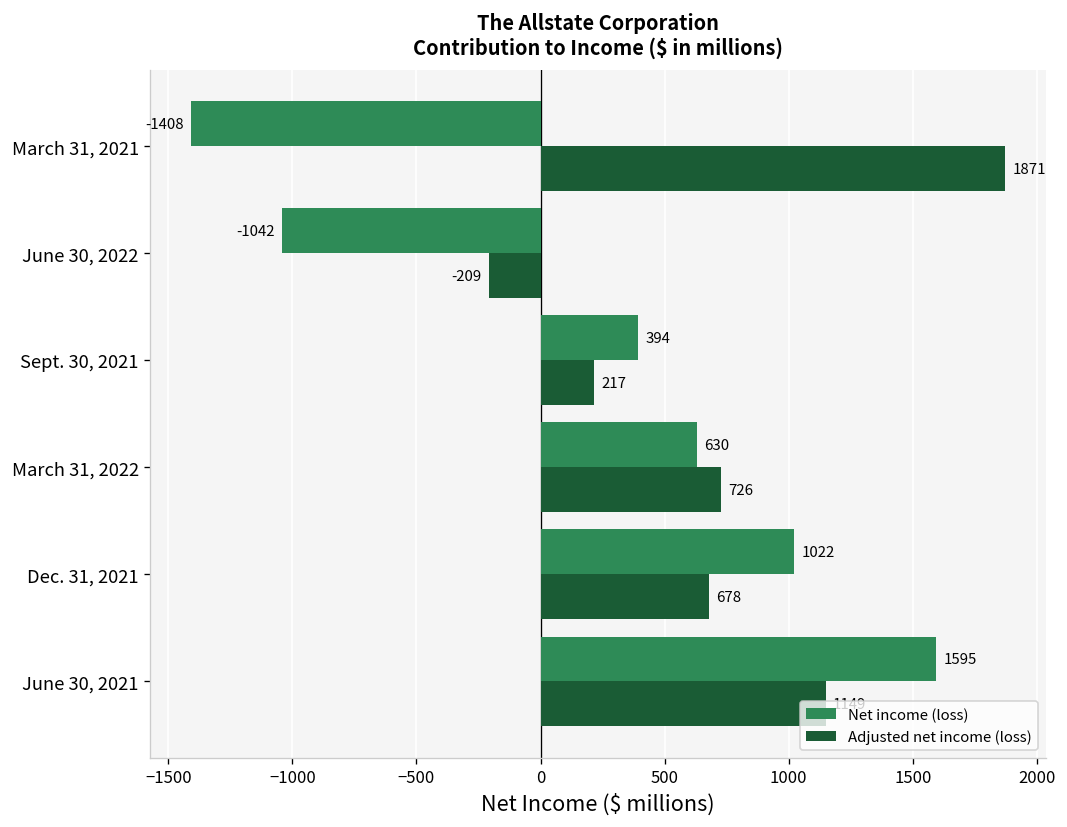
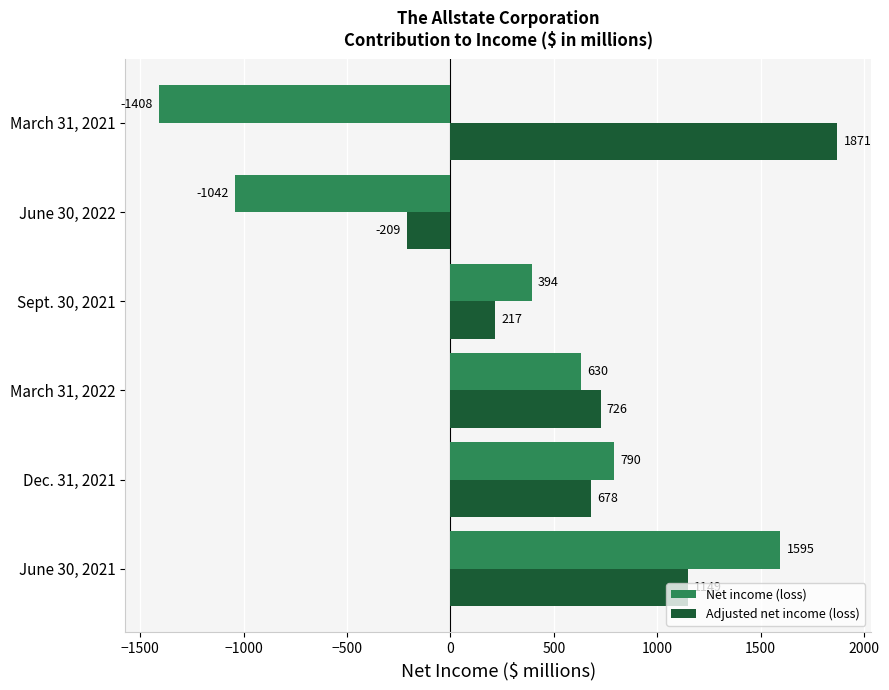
Net income (loss), Dec. 31, 2021: 1022 -> 790
